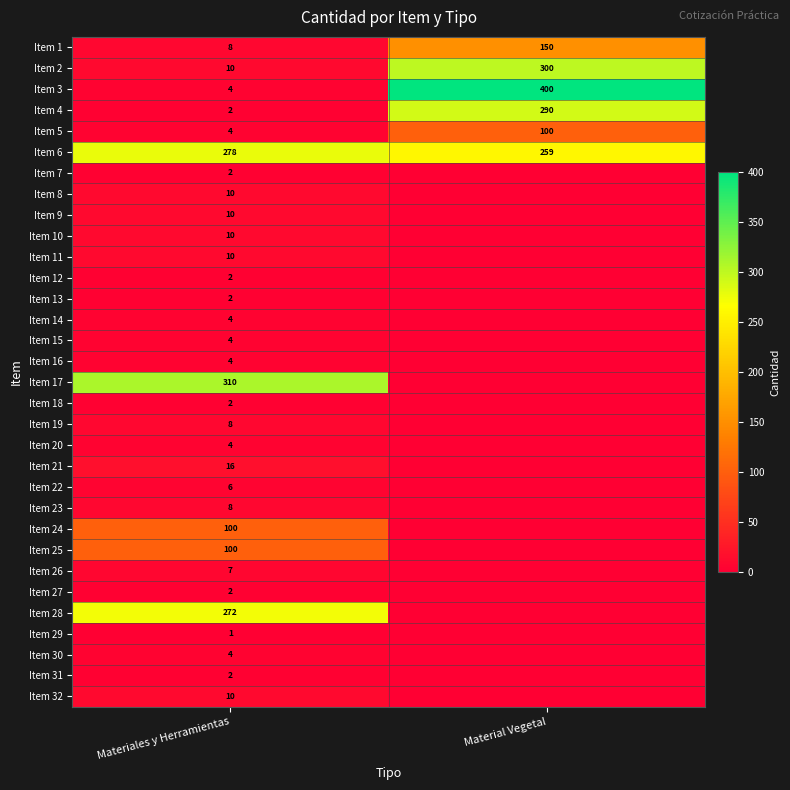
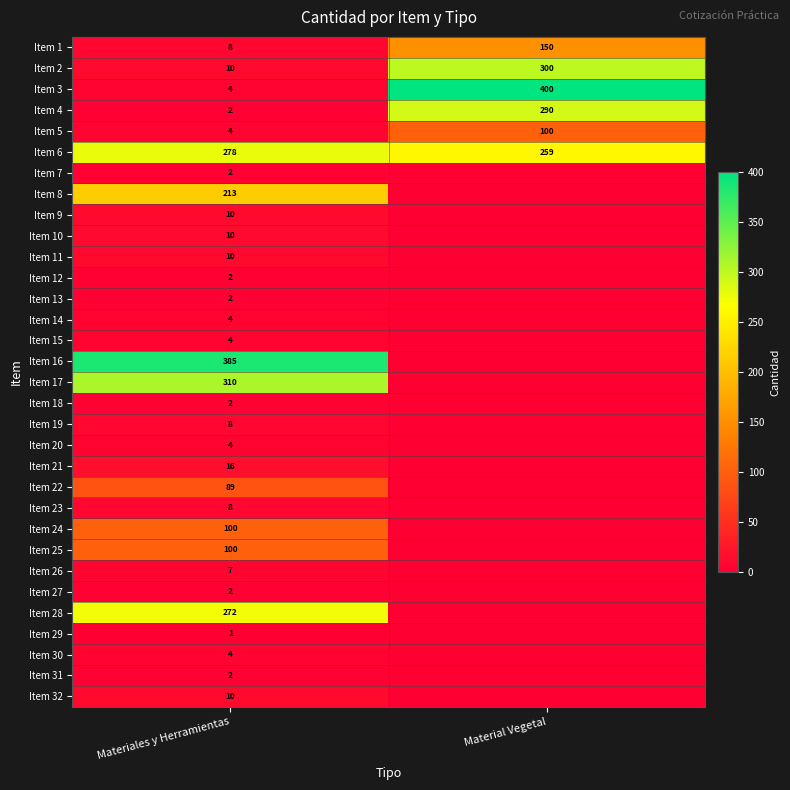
Item 8, Materiales y Herramientas: 10 -> 213
Item 16, Materiales y Herramientas: 4 -> 385
Item 22, Materiales y Herramientas: 6 -> 89
